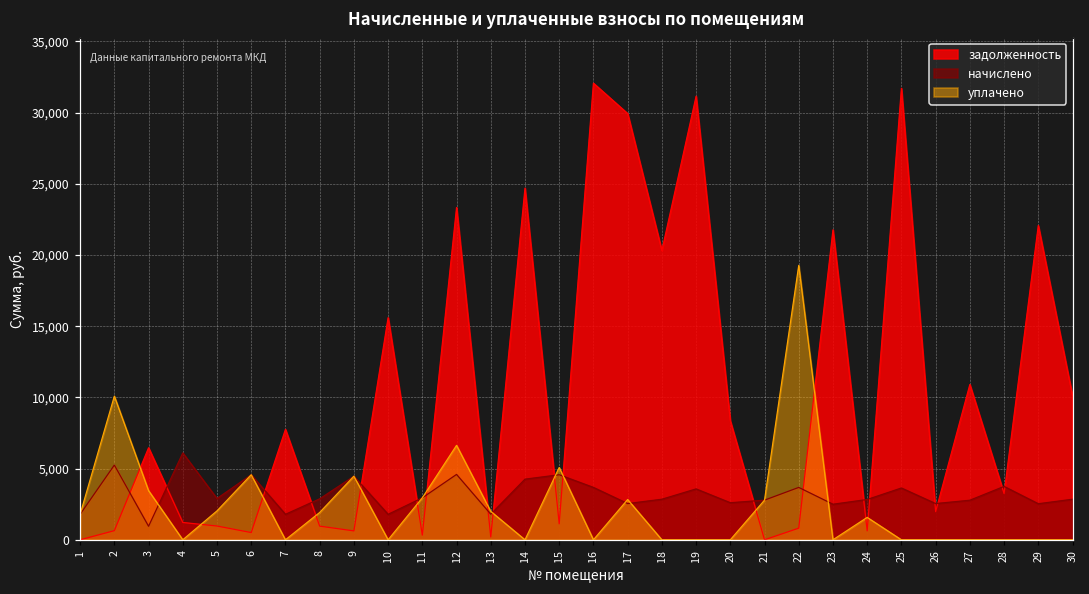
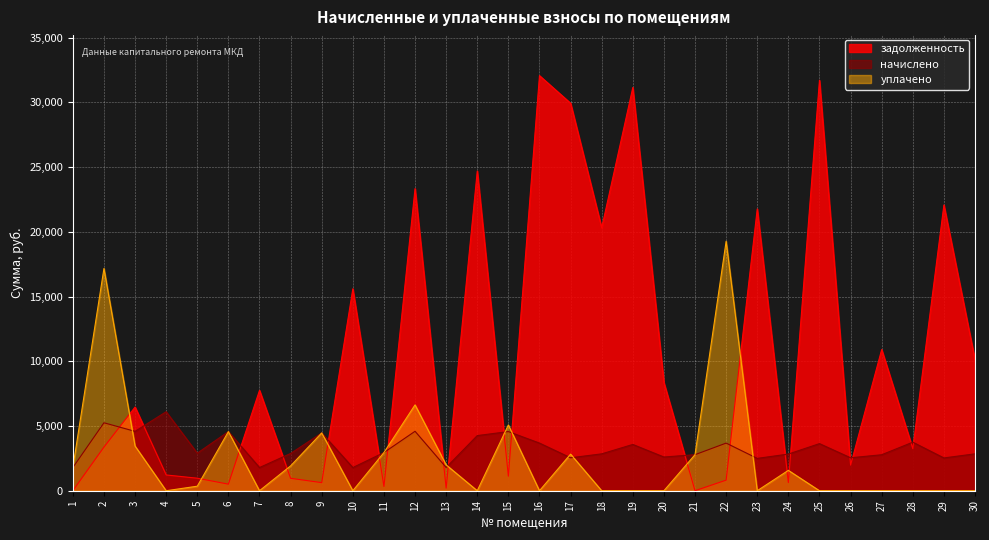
задолженность, 2: 600 -> 3,400
уплачено, 2: 10,100 -> 17,200
начислено, 3: 1,000 -> 4,600
уплачено, 5: 2,000 -> 300
